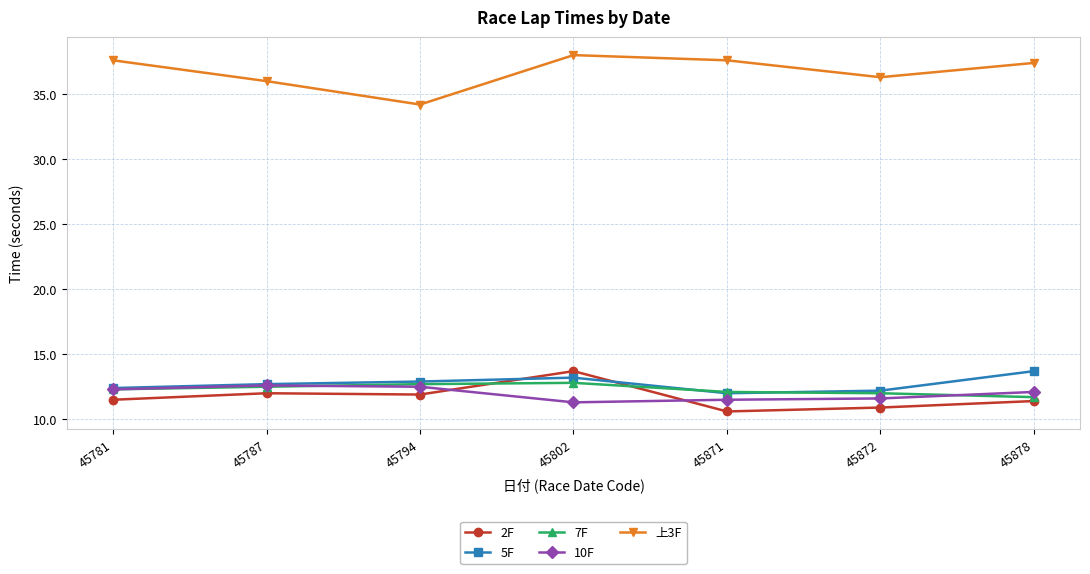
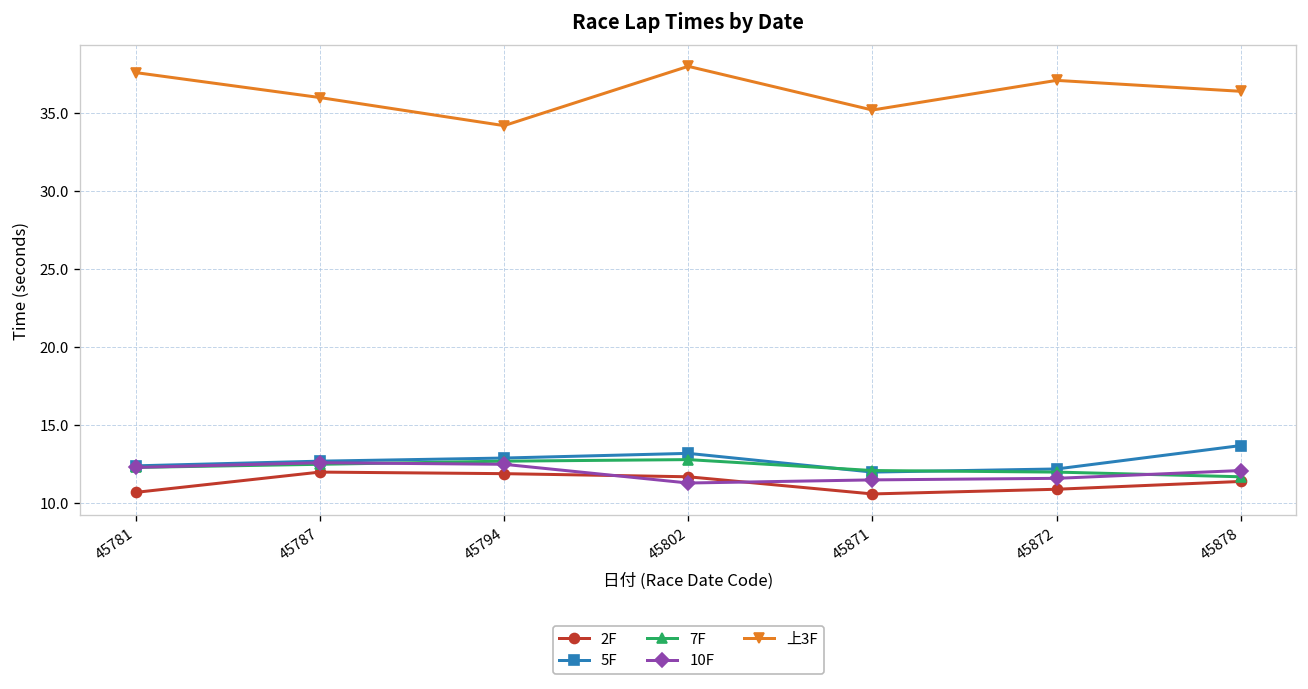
2F, 45781: 11.5 -> 10.7
2F, 45802: 13.7 -> 11.7
上3F, 45871: 37.6 -> 35.2
上3F, 45872: 36.3 -> 37.1
上3F, 45878: 37.4 -> 36.4
